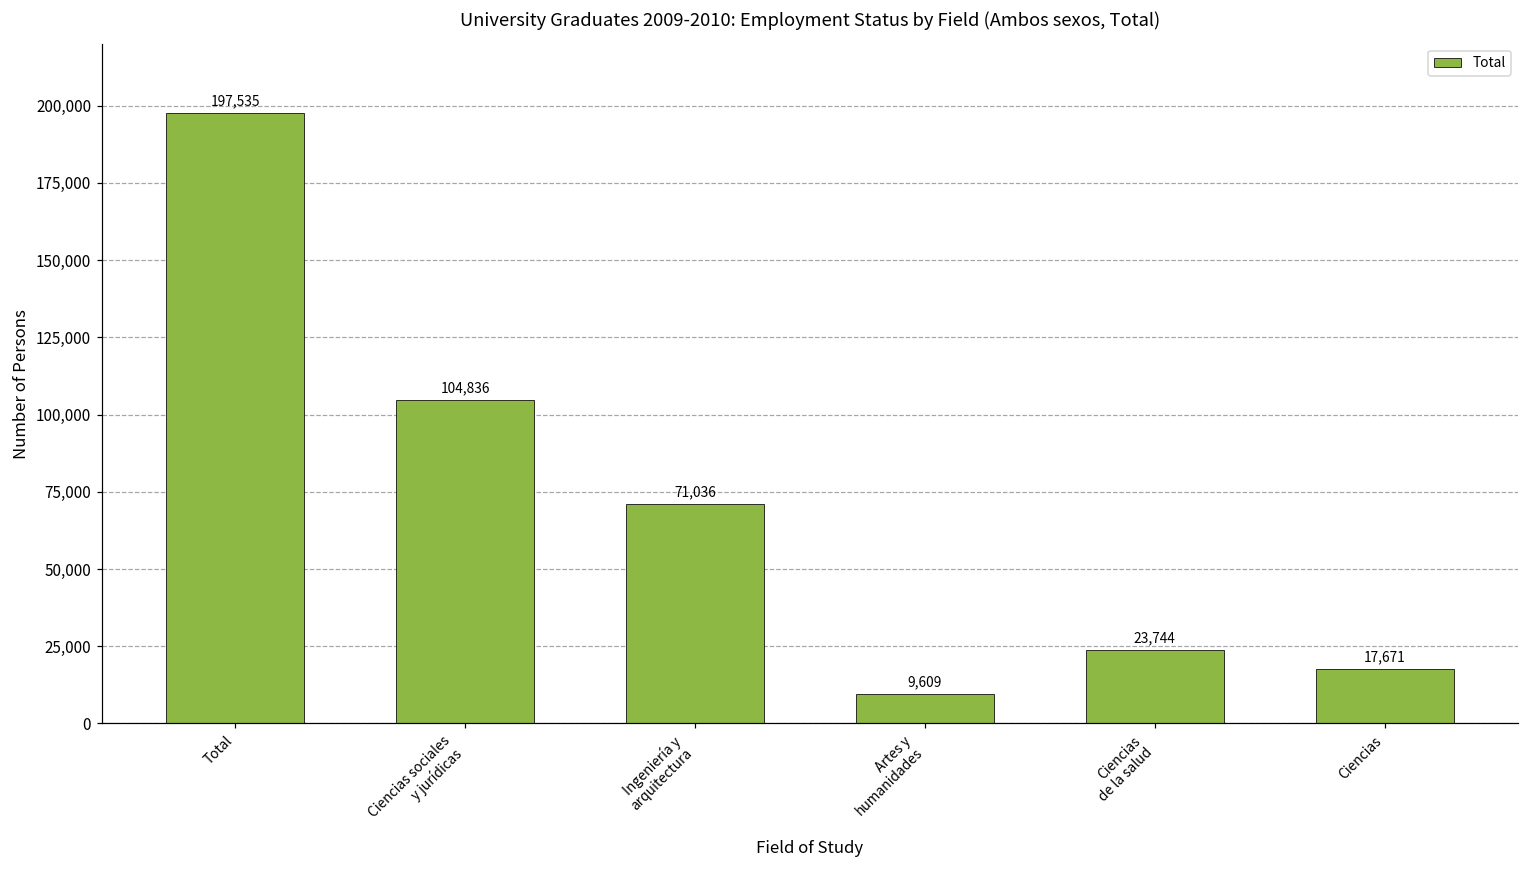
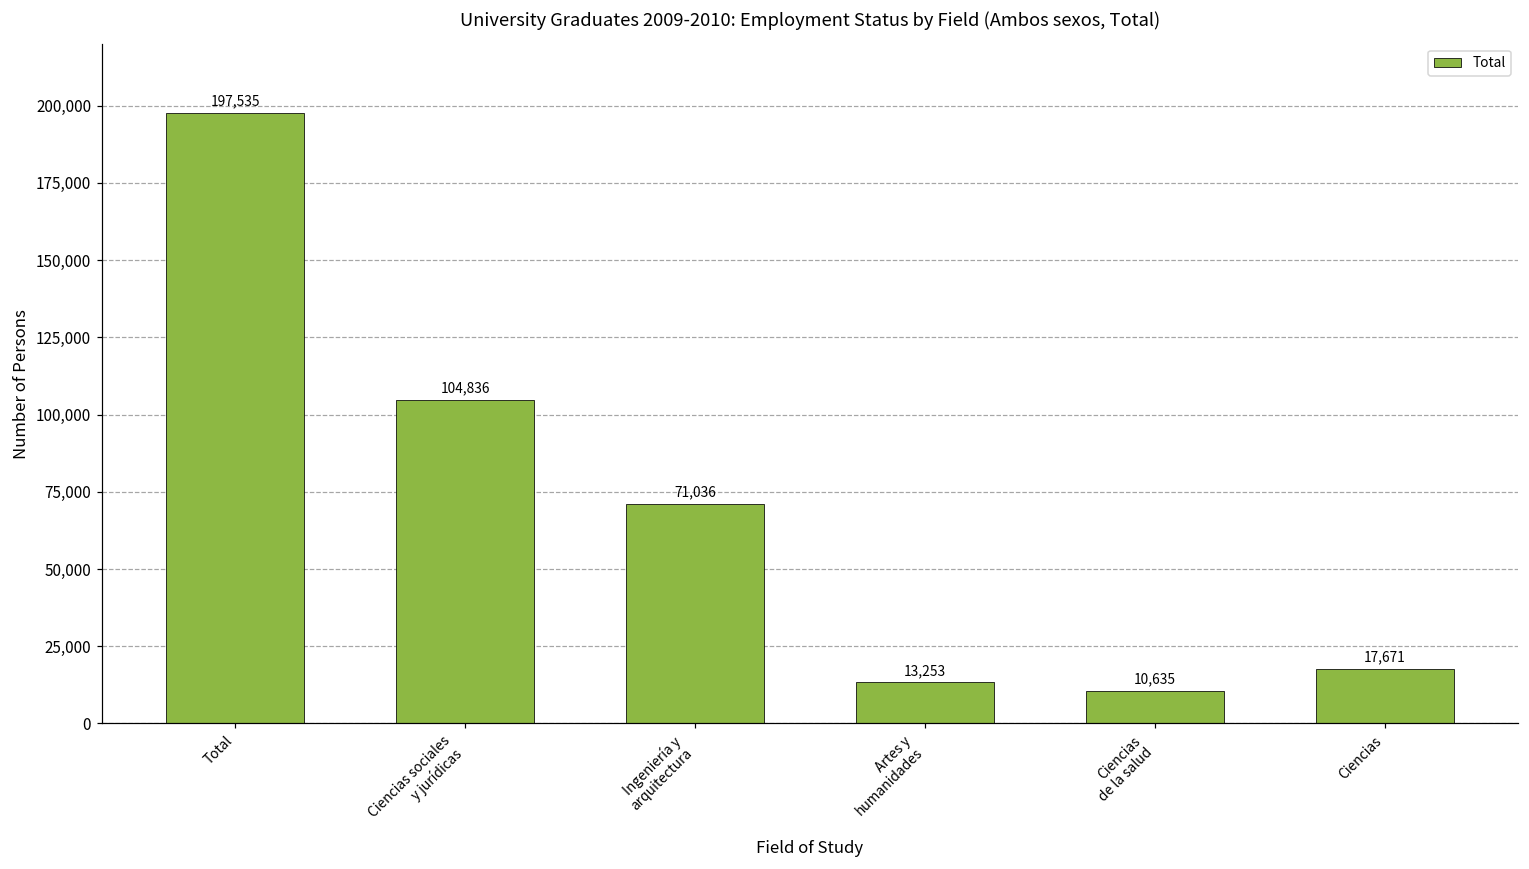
Artes y humanidades: 9,609 -> 13,253
Ciencias de la salud: 23,744 -> 10,635
